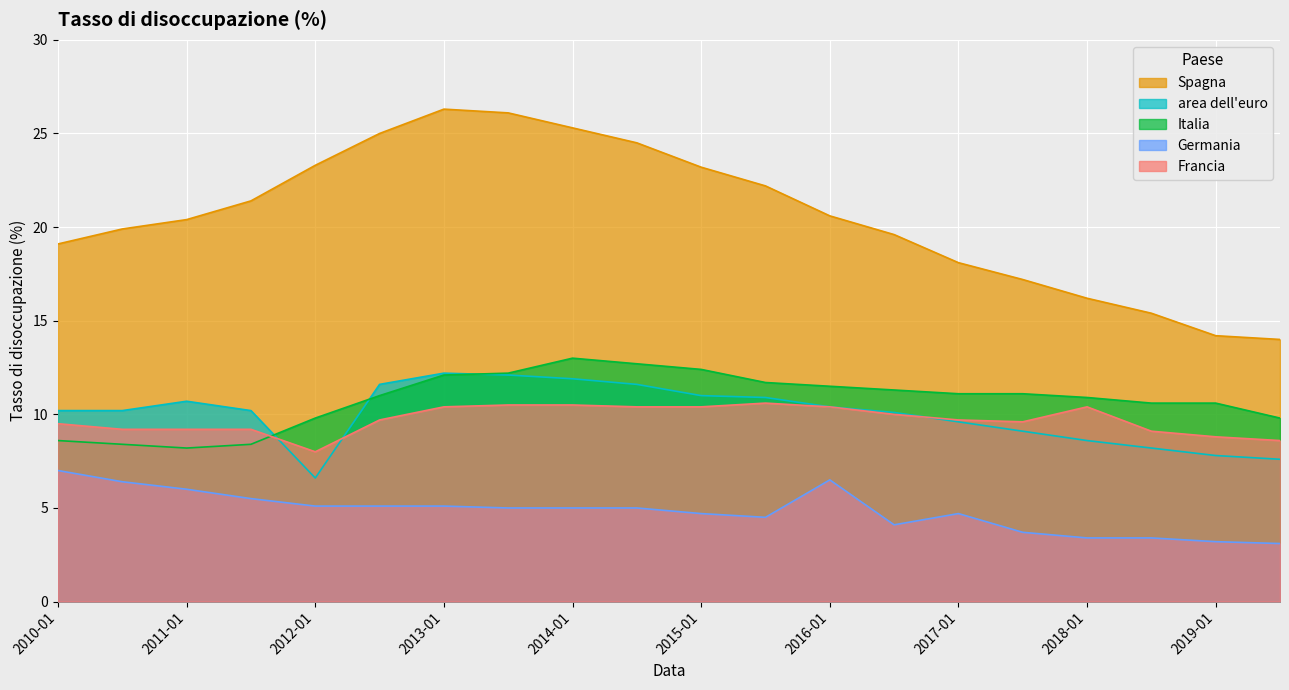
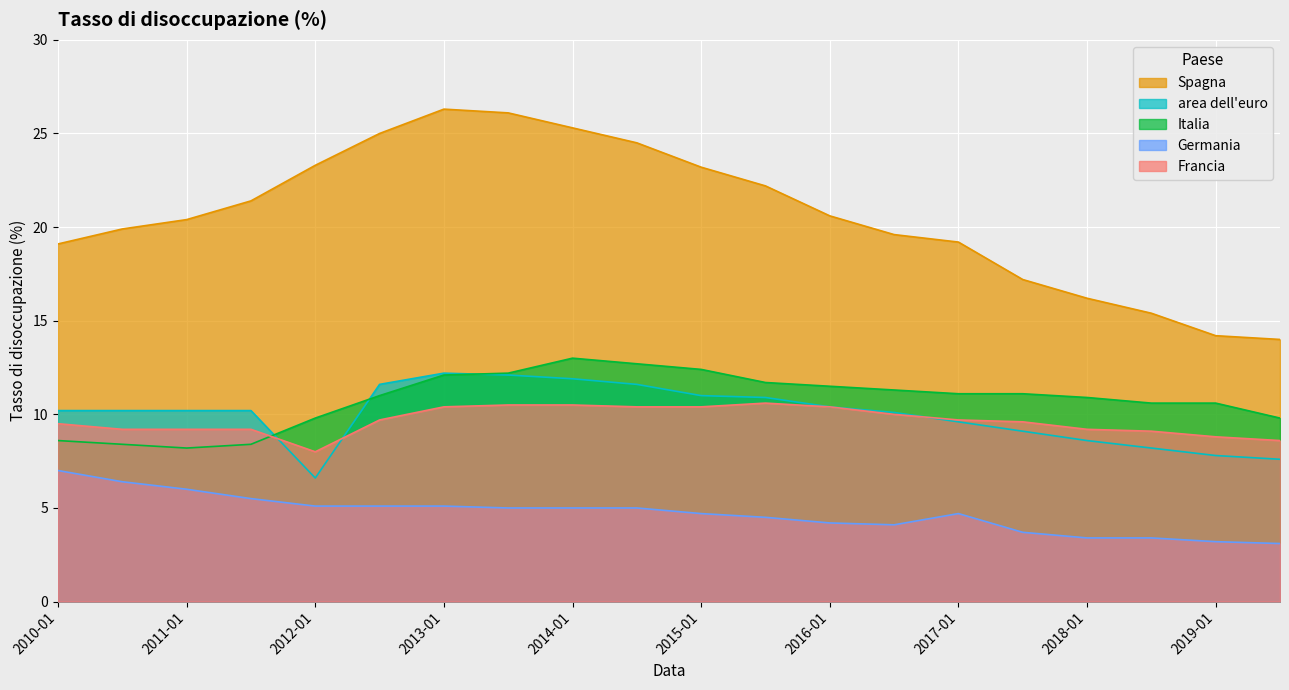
area dell'euro, 2011-01: 10.7 -> 10.2
Germania, 2016-01: 6.5 -> 4.2
Spagna, 2017-01: 18.1 -> 19.2
Francia, 2018-01: 10.4 -> 9.2
